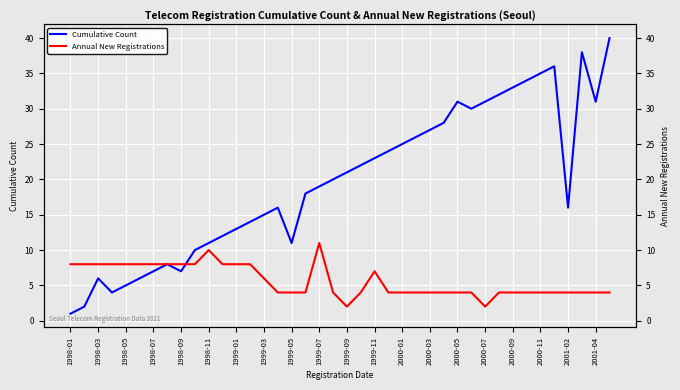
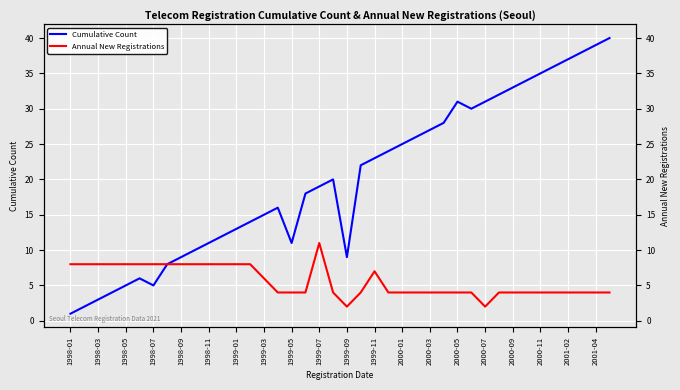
Cumulative Count, 1998-03: 6 -> 3
Cumulative Count, 1998-07: 7 -> 5
Cumulative Count, 1998-09: 7 -> 9
Annual New Registrations, 1998-11: 10 -> 8
Cumulative Count, 1999-09: 21 -> 9
Cumulative Count, 2001-02: 16 -> 37
Cumulative Count, 2001-04: 31 -> 39
